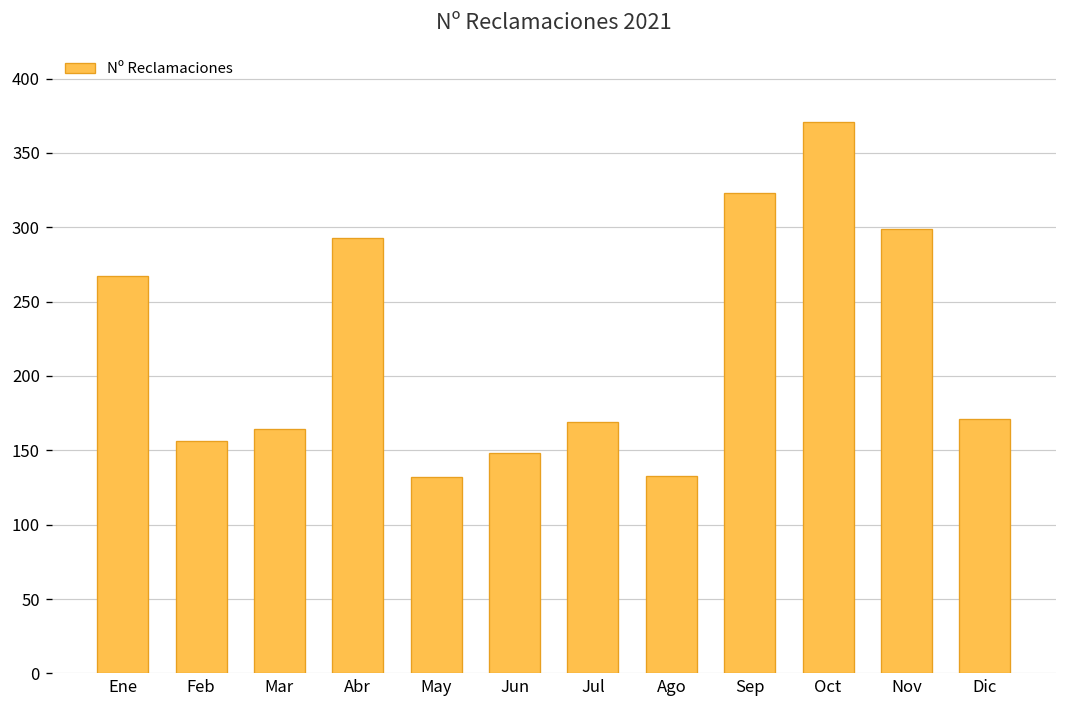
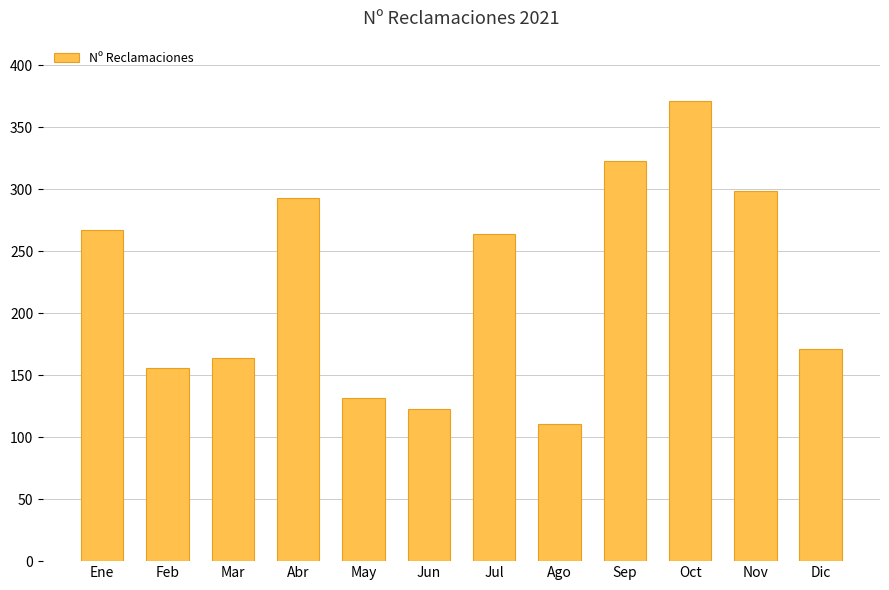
Jun: 148 -> 123
Jul: 169 -> 264
Ago: 133 -> 111
